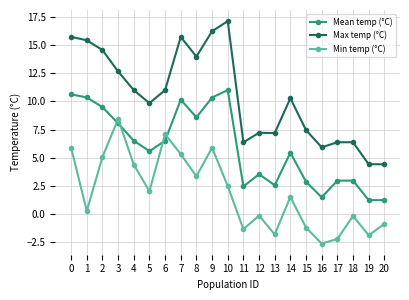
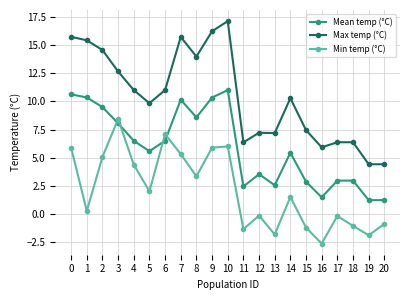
Min temp (°C), 10: 2.5 -> 6.0
Min temp (°C), 17: -2.2 -> -0.2
Min temp (°C), 18: -0.2 -> -1.0
